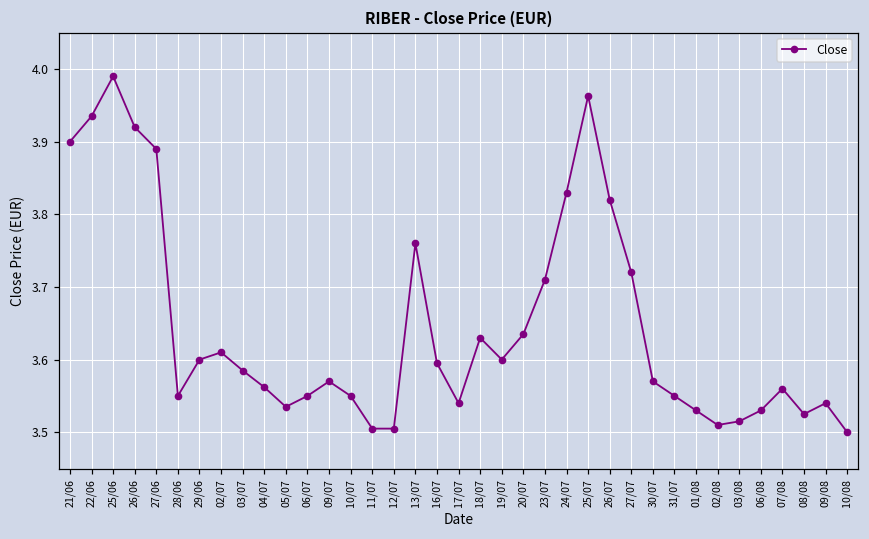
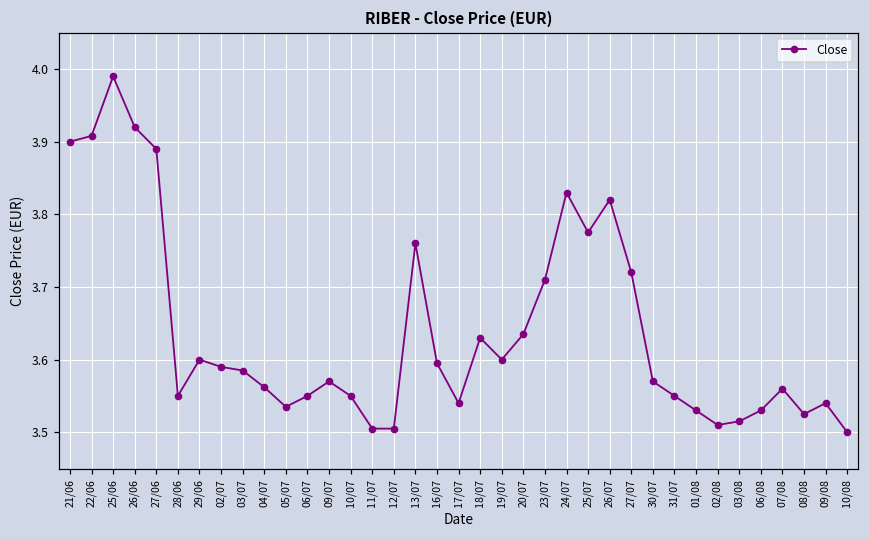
22/06: 3.94 -> 3.91
02/07: 3.61 -> 3.59
25/07: 3.96 -> 3.78
